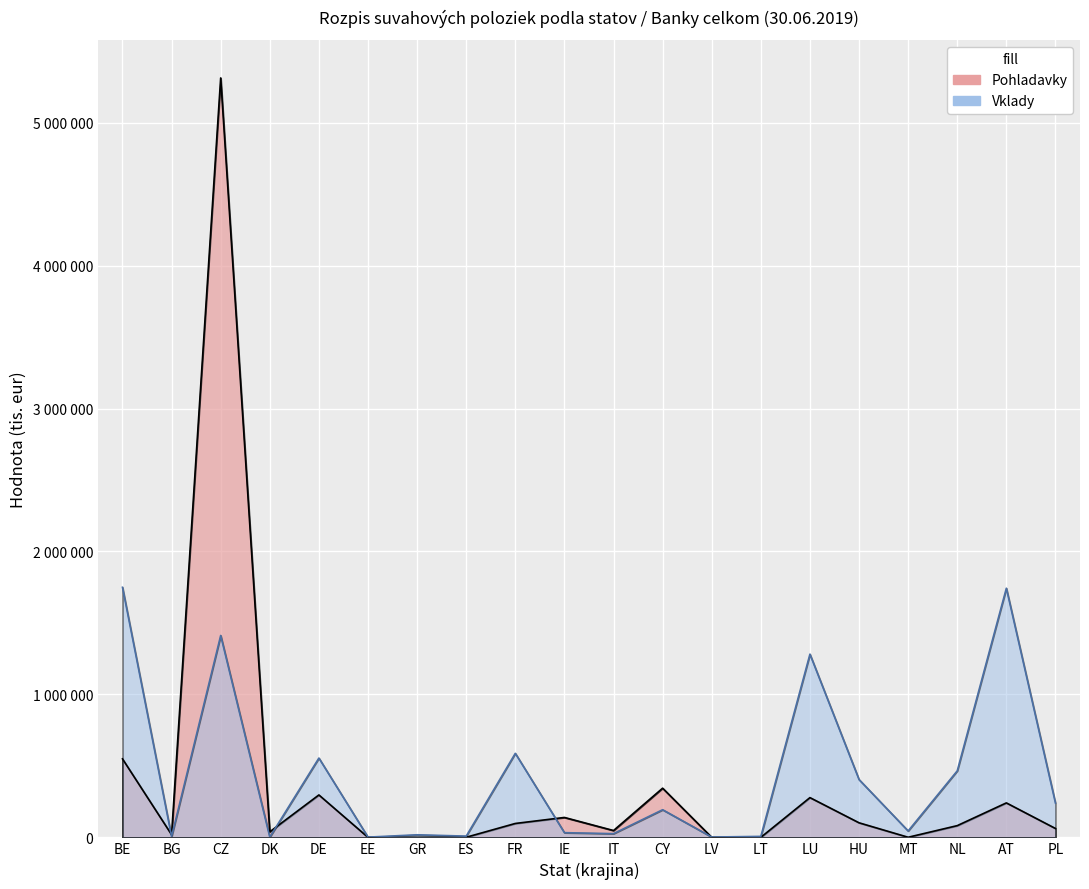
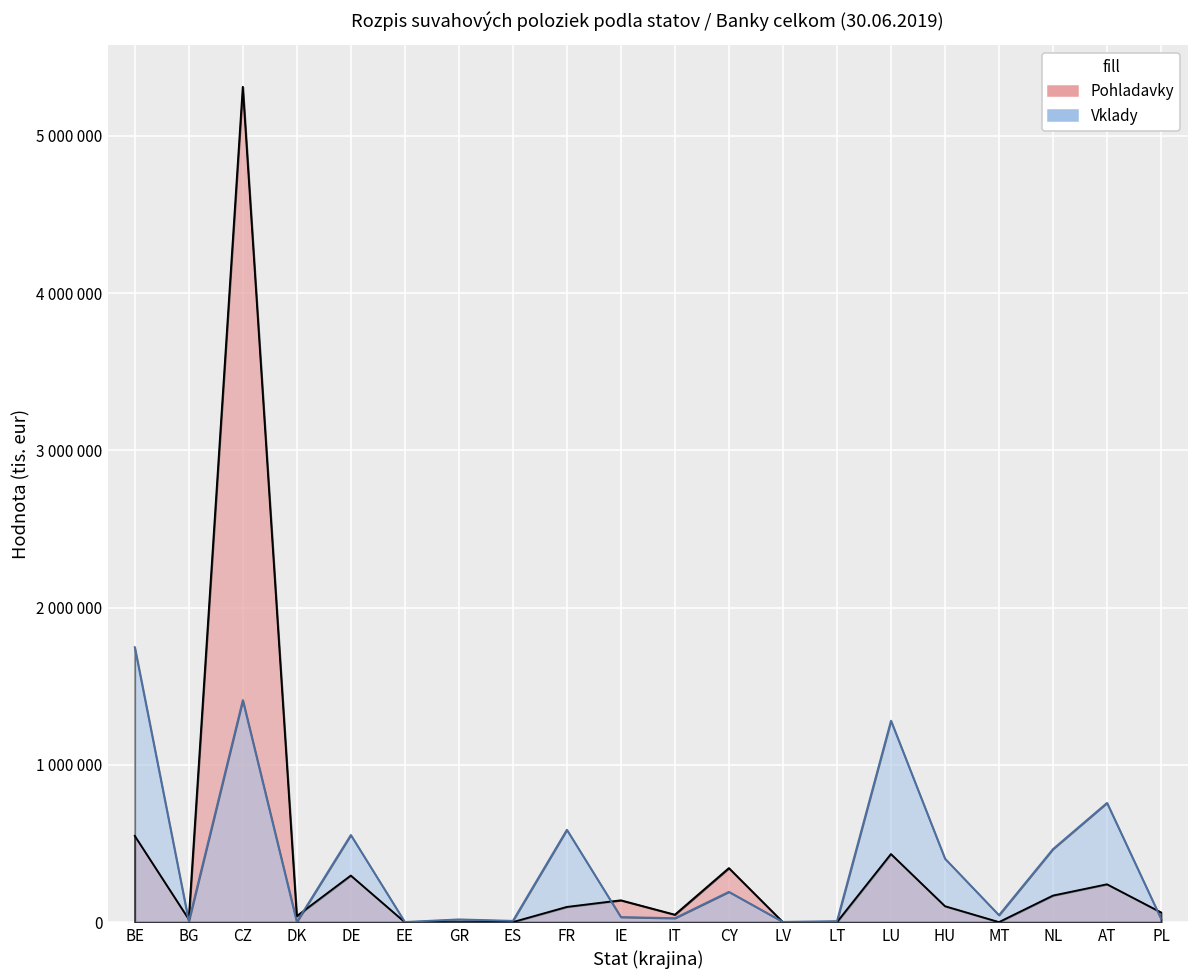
Pohladavky, LU: 280000 -> 430000
Pohladavky, NL: 80000 -> 170000
Vklady, AT: 1740000 -> 760000
Vklady, PL: 240000 -> 20000
